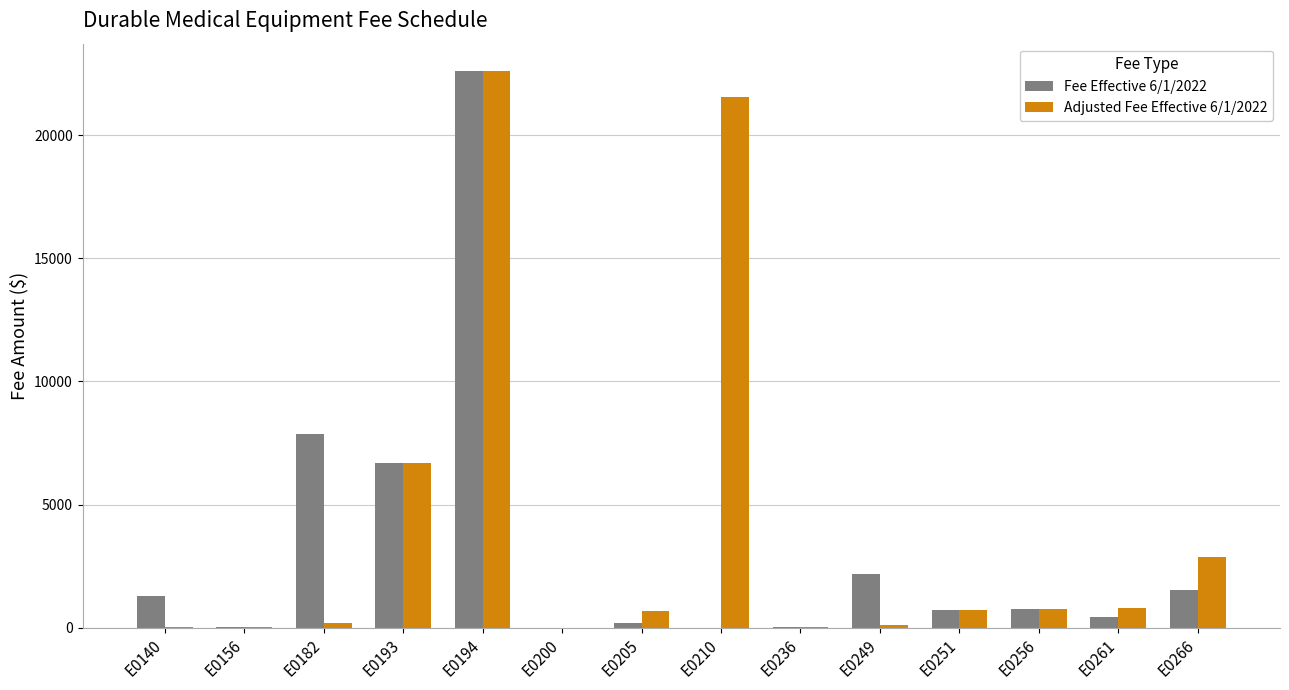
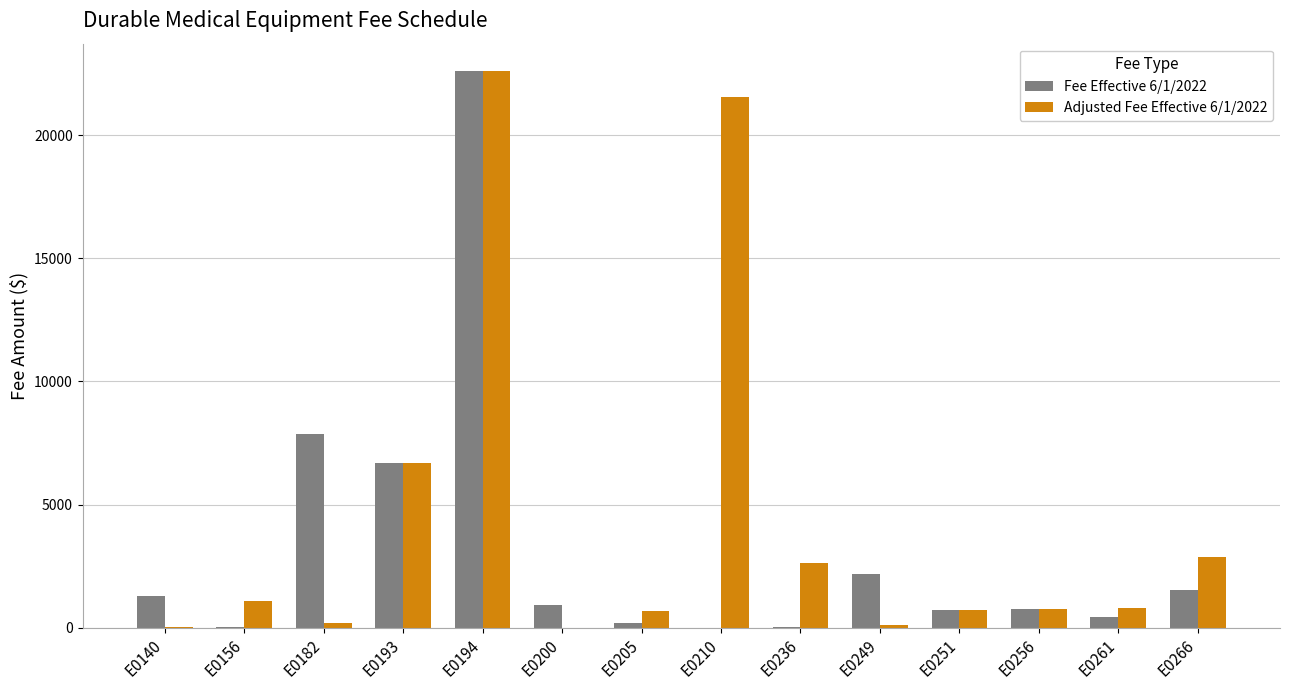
Adjusted Fee Effective 6/1/2022, E0156: 0 -> 1100
Fee Effective 6/1/2022, E0200: 0 -> 900
Adjusted Fee Effective 6/1/2022, E0236: 0 -> 2600
